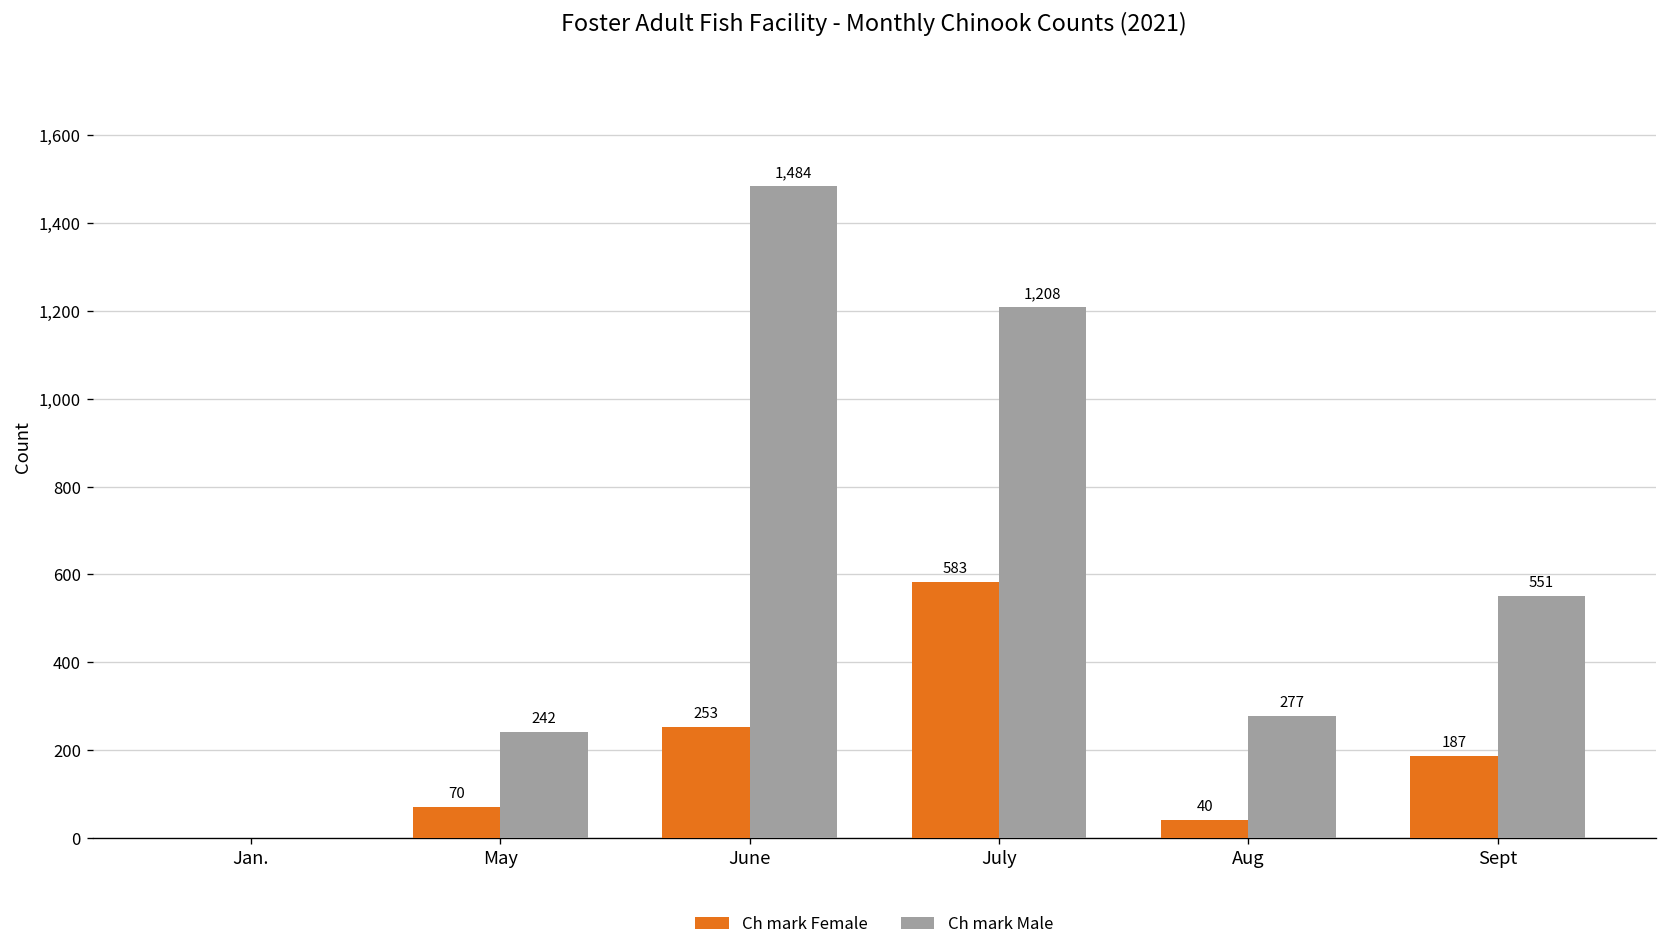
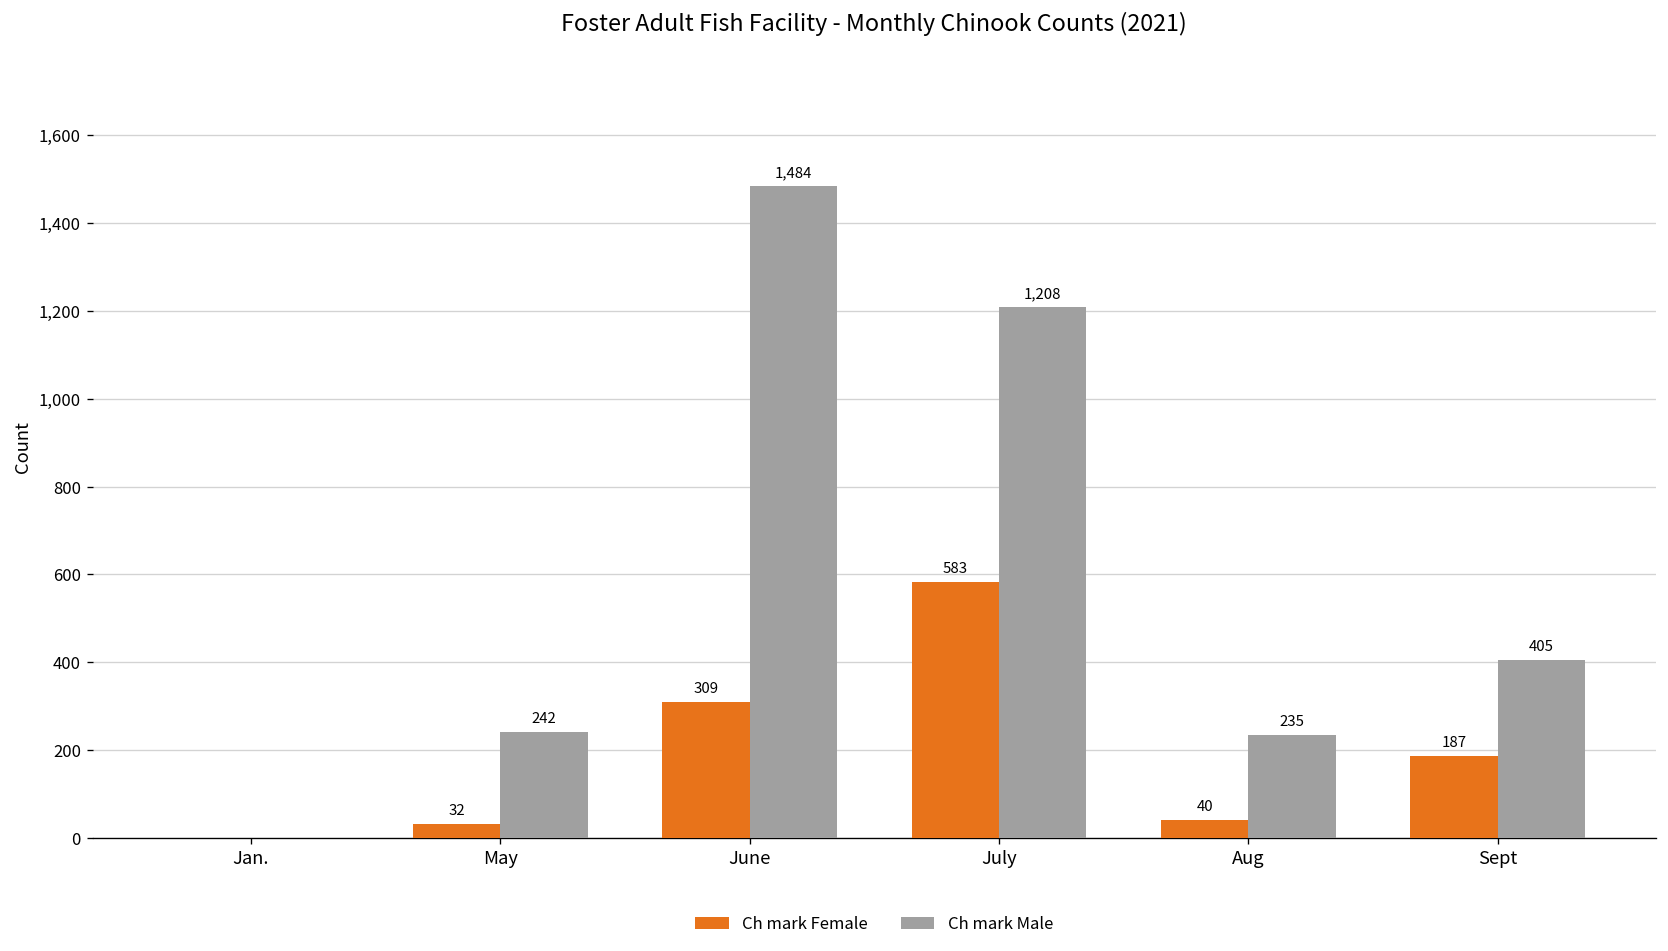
Ch mark Female, May: 70 -> 32
Ch mark Female, June: 253 -> 309
Ch mark Male, Aug: 277 -> 235
Ch mark Male, Sept: 551 -> 405
